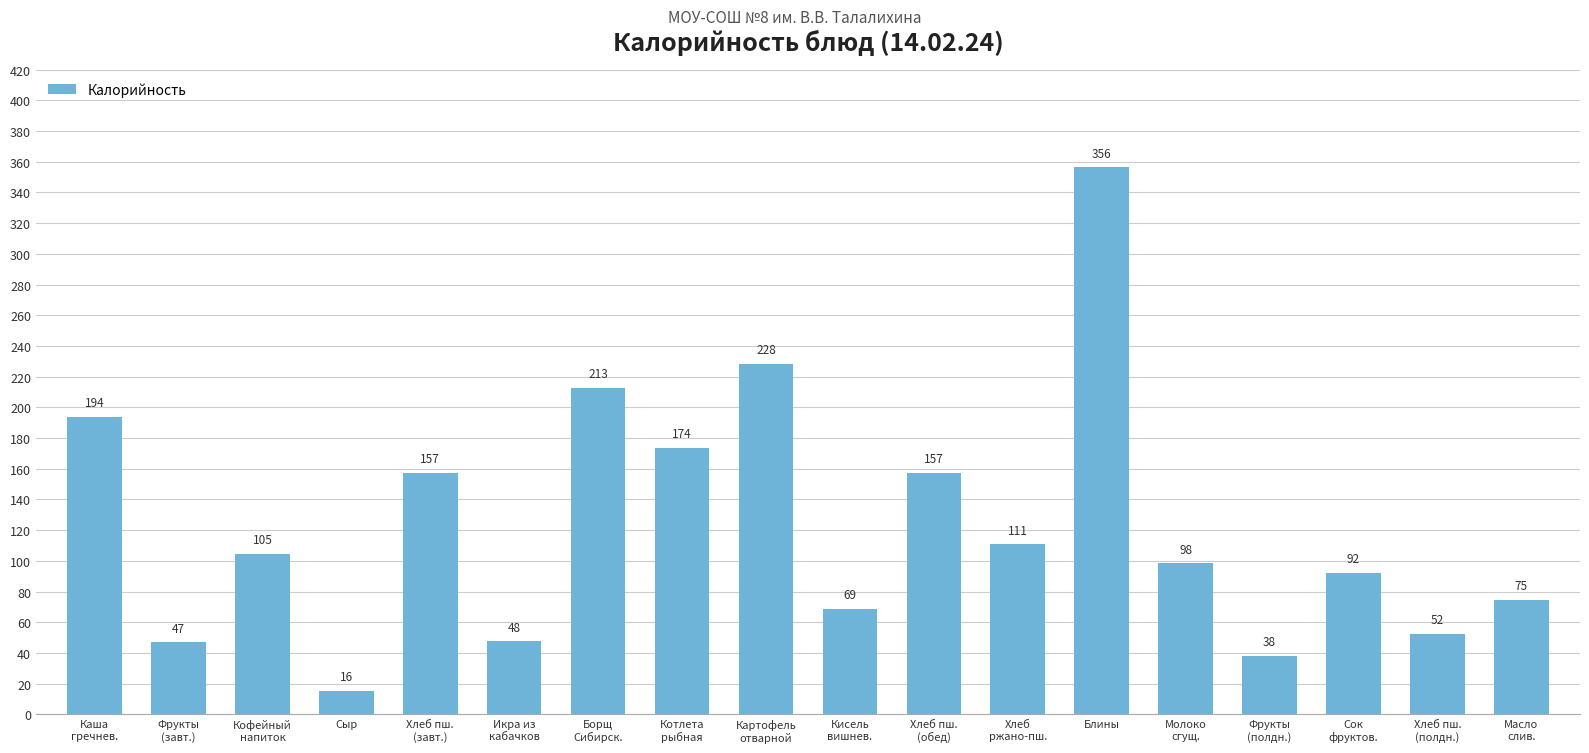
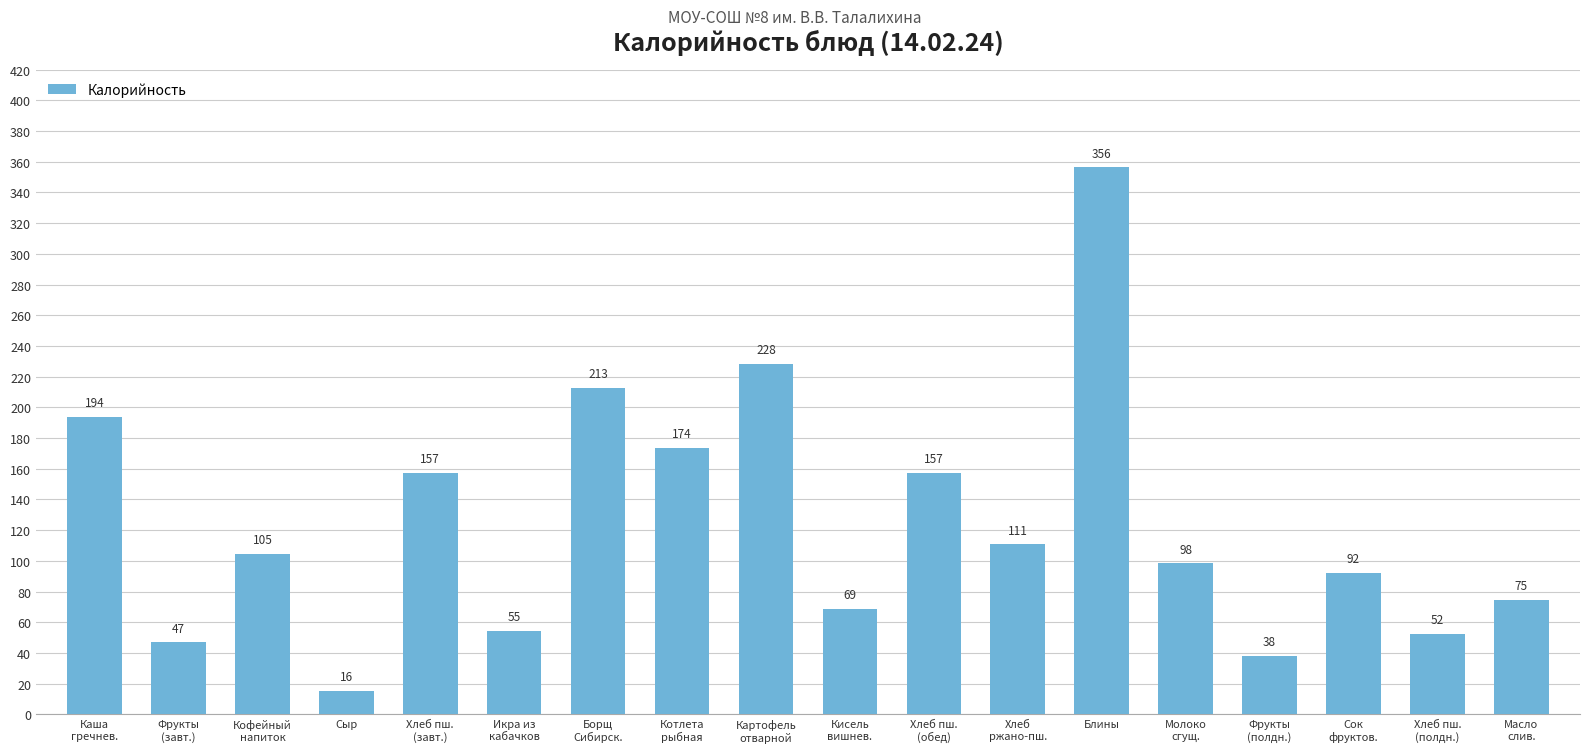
Икра из кабачков: 48 -> 55
